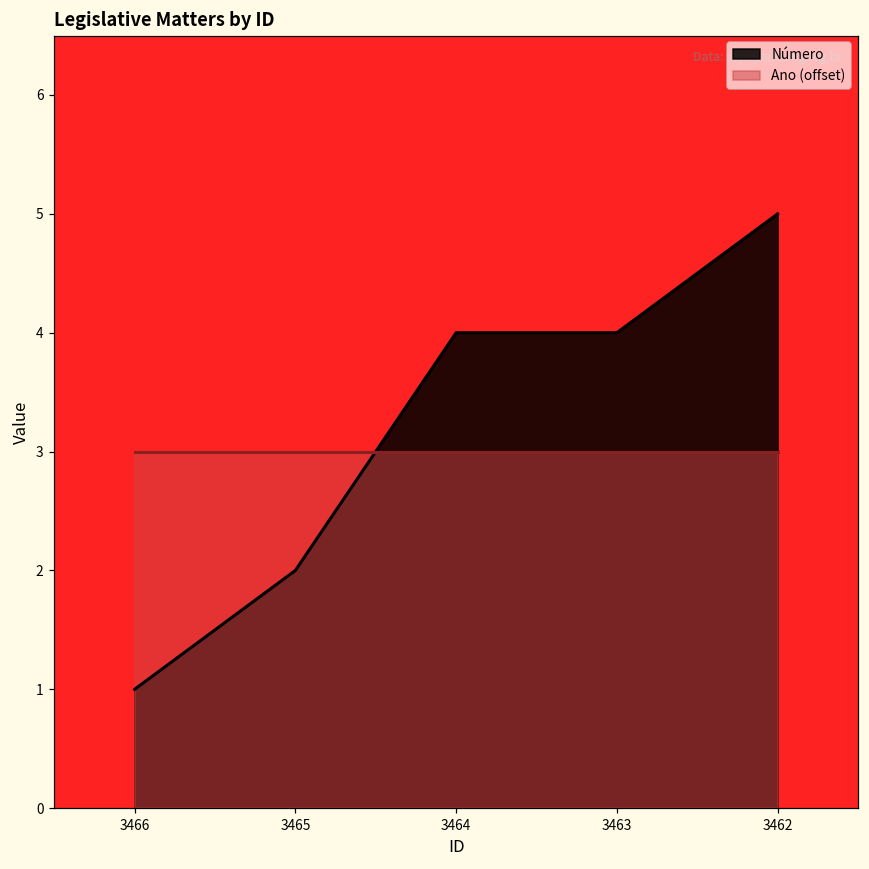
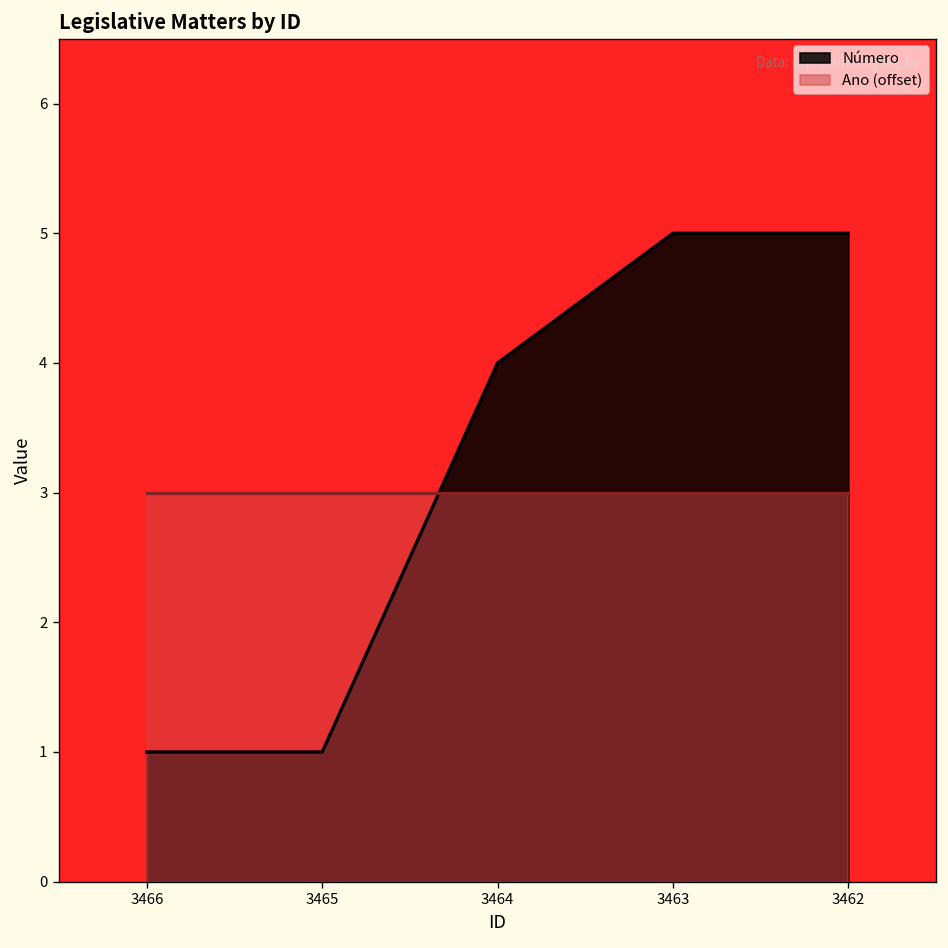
Número, 3465: 2 -> 1
Número, 3463: 4 -> 5
